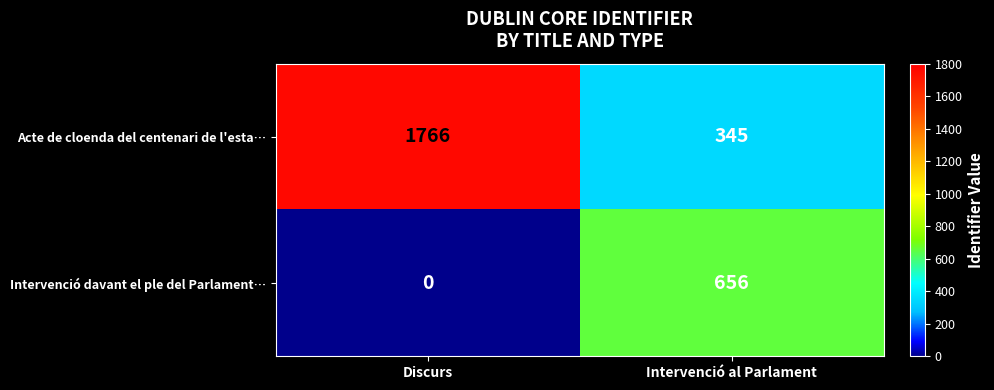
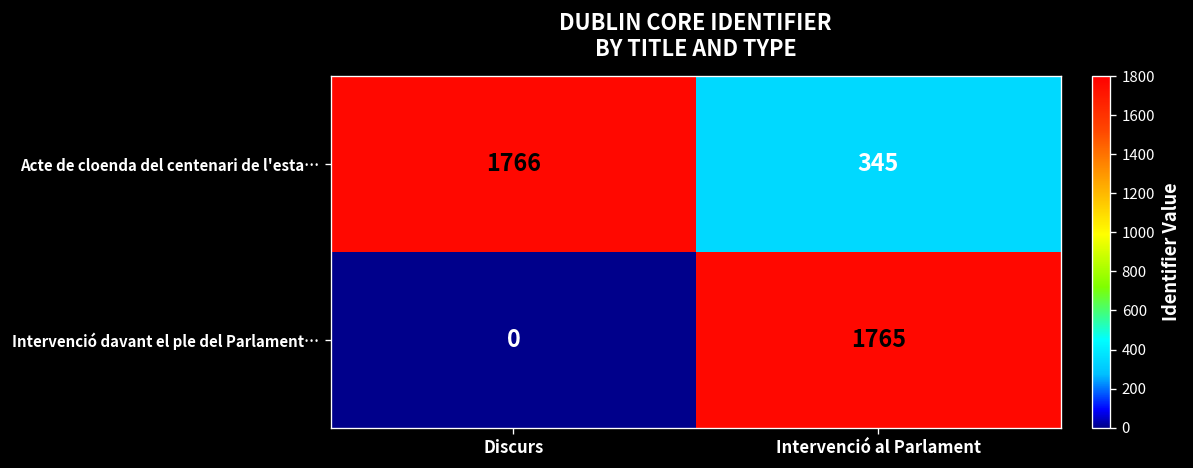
Intervenció davant el ple del Parlament…, Intervenció al Parlament: 656 -> 1765
